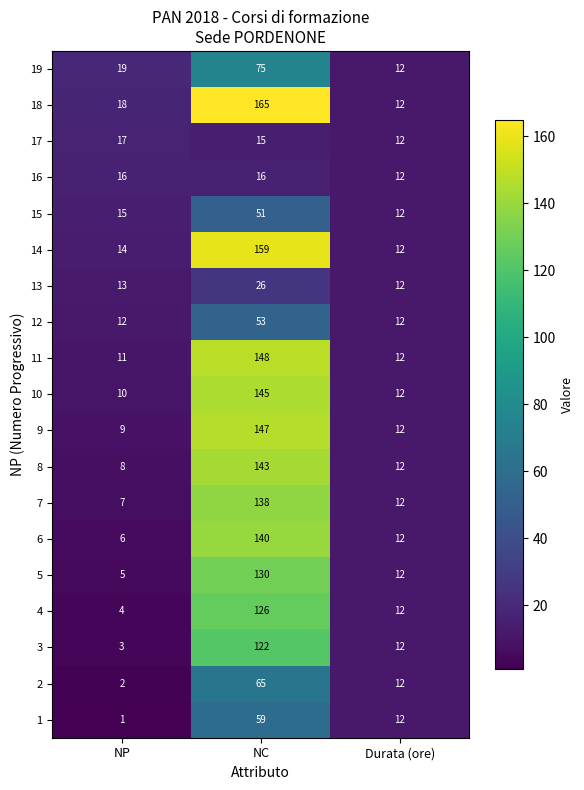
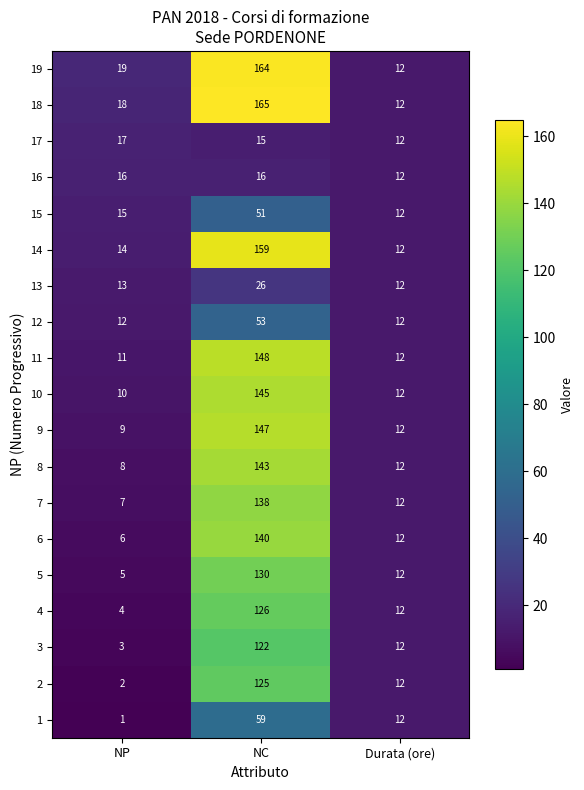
19, NC: 75 -> 164
2, NC: 65 -> 125
